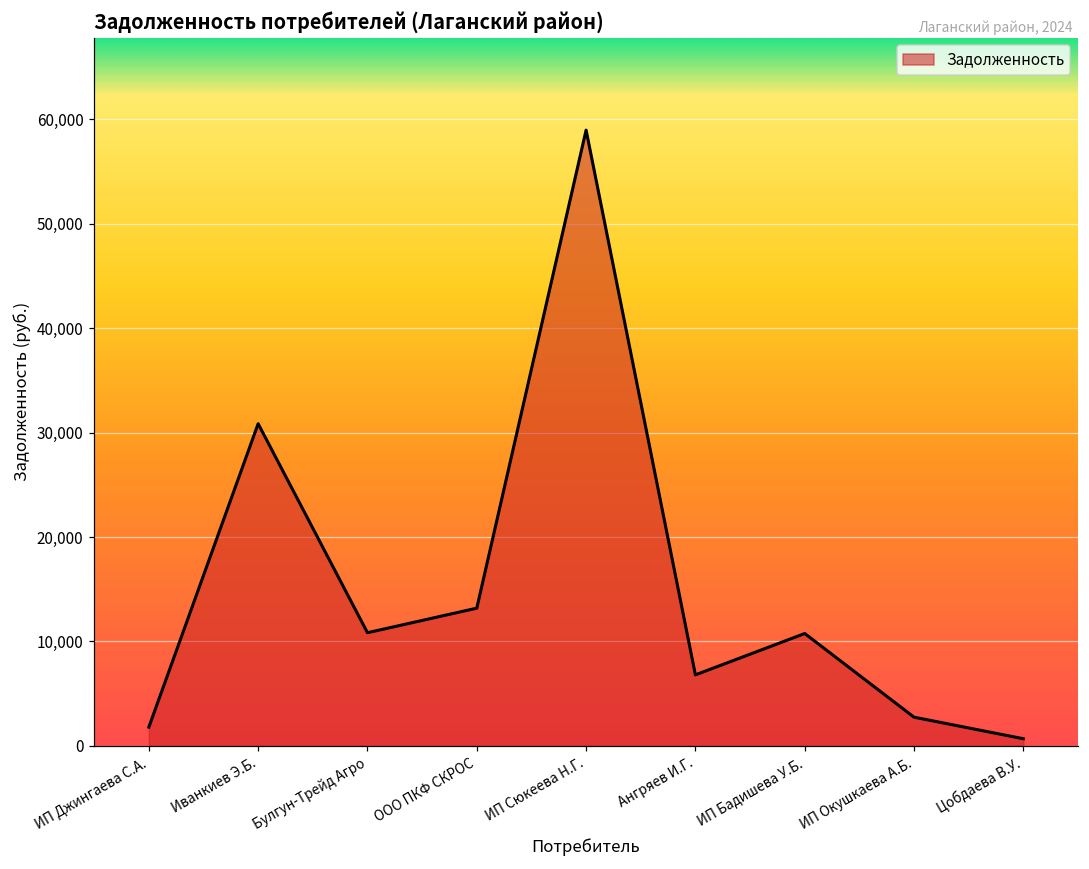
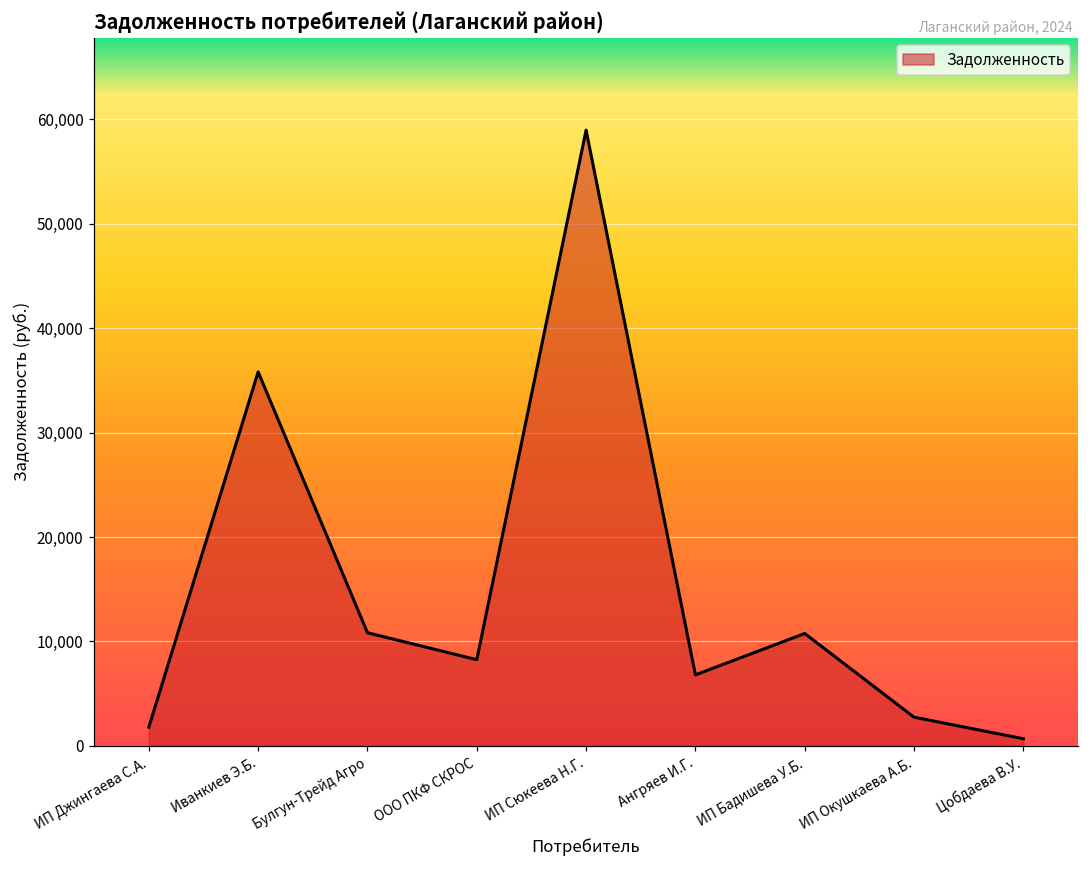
Иванкиев Э.Б.: 31,000 -> 36,000
ООО ПКФ СКРОС: 13,000 -> 8,000
